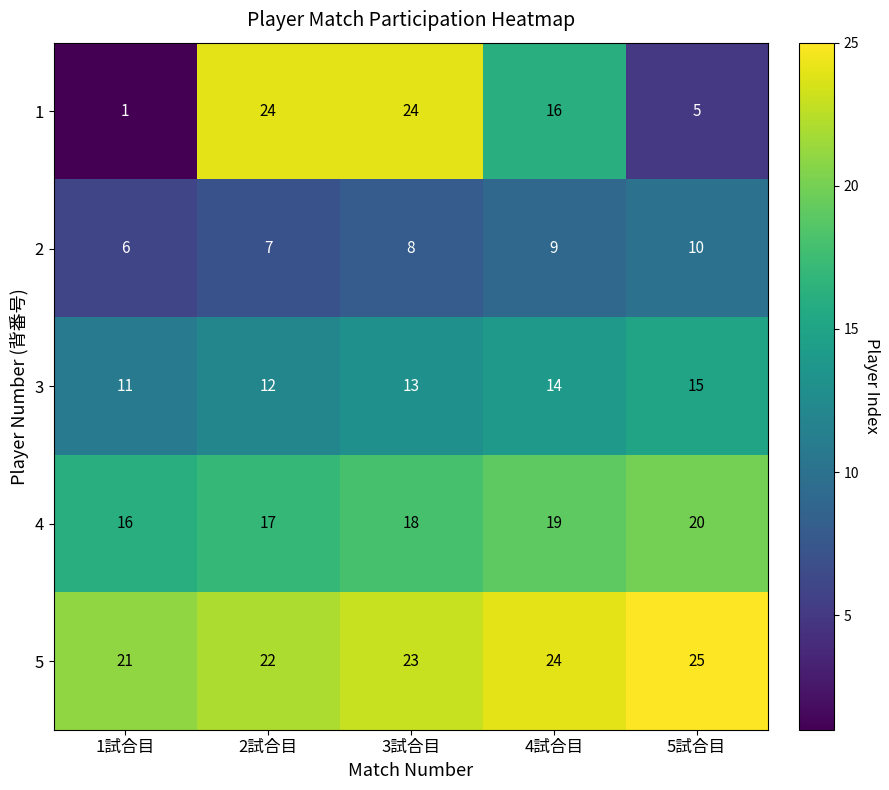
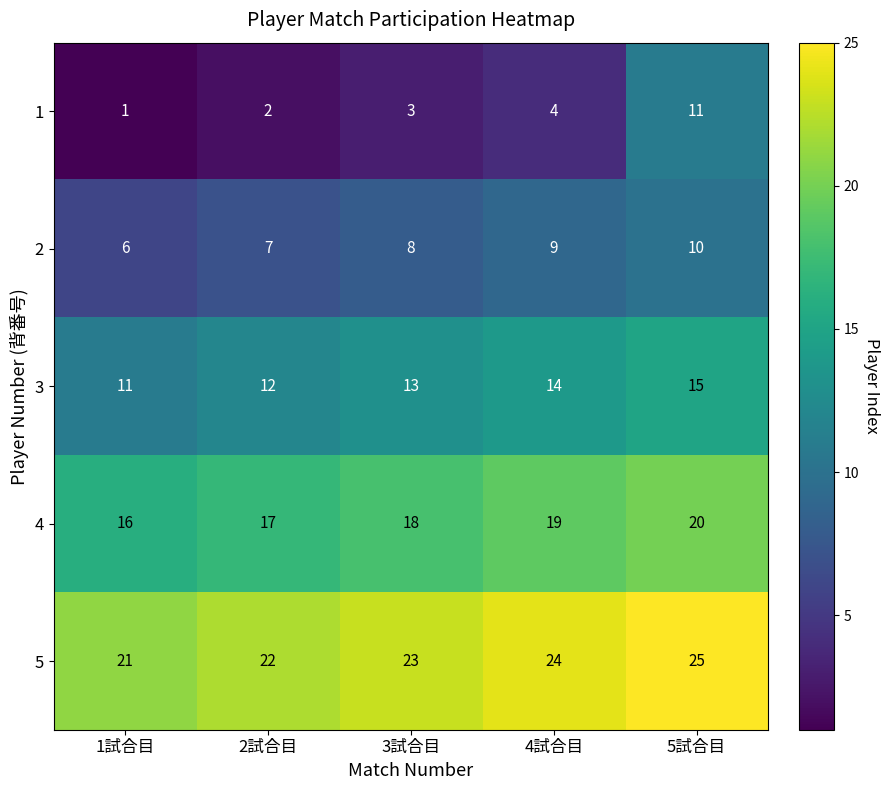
1, 2試合目: 24 -> 2
1, 3試合目: 24 -> 3
1, 4試合目: 16 -> 4
1, 5試合目: 5 -> 11
